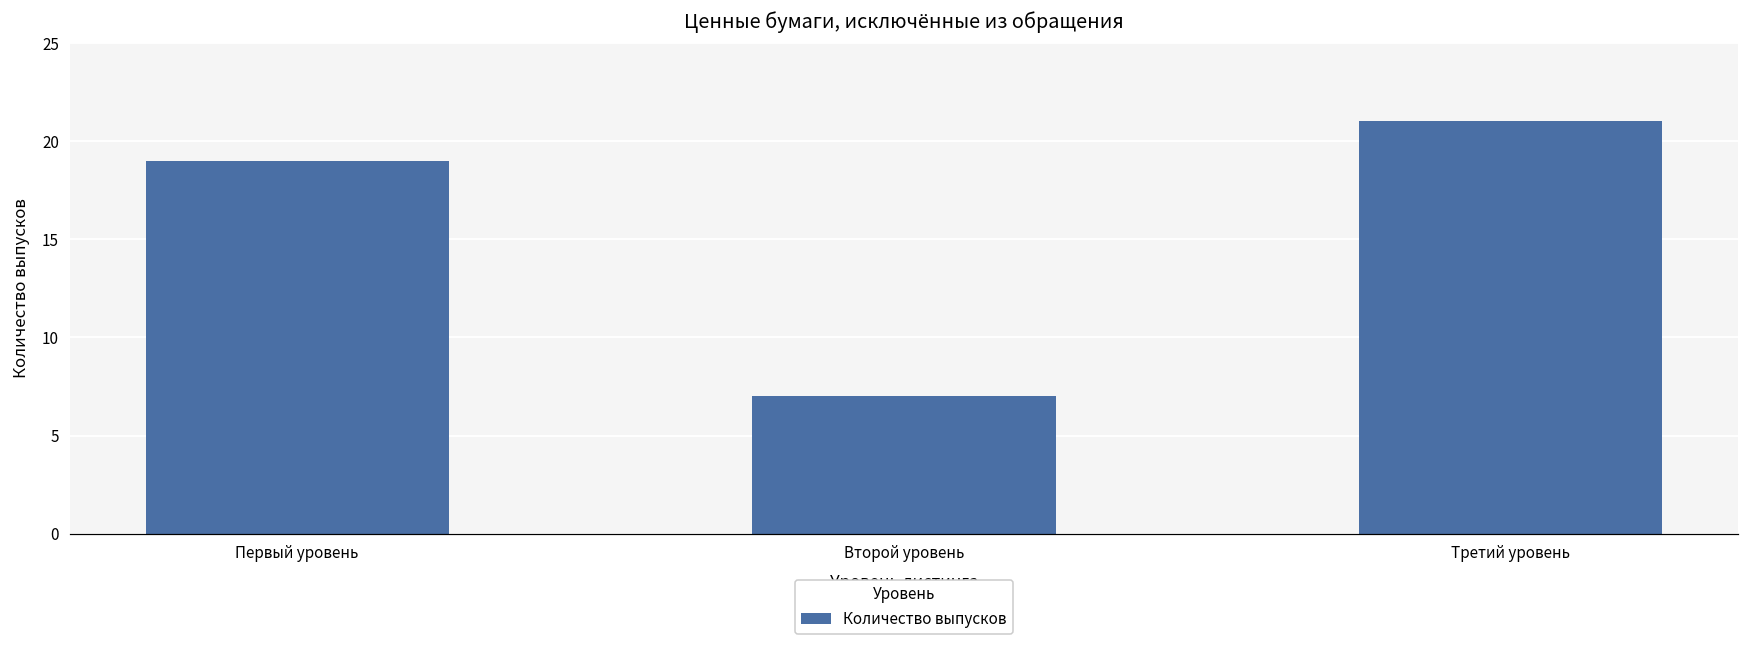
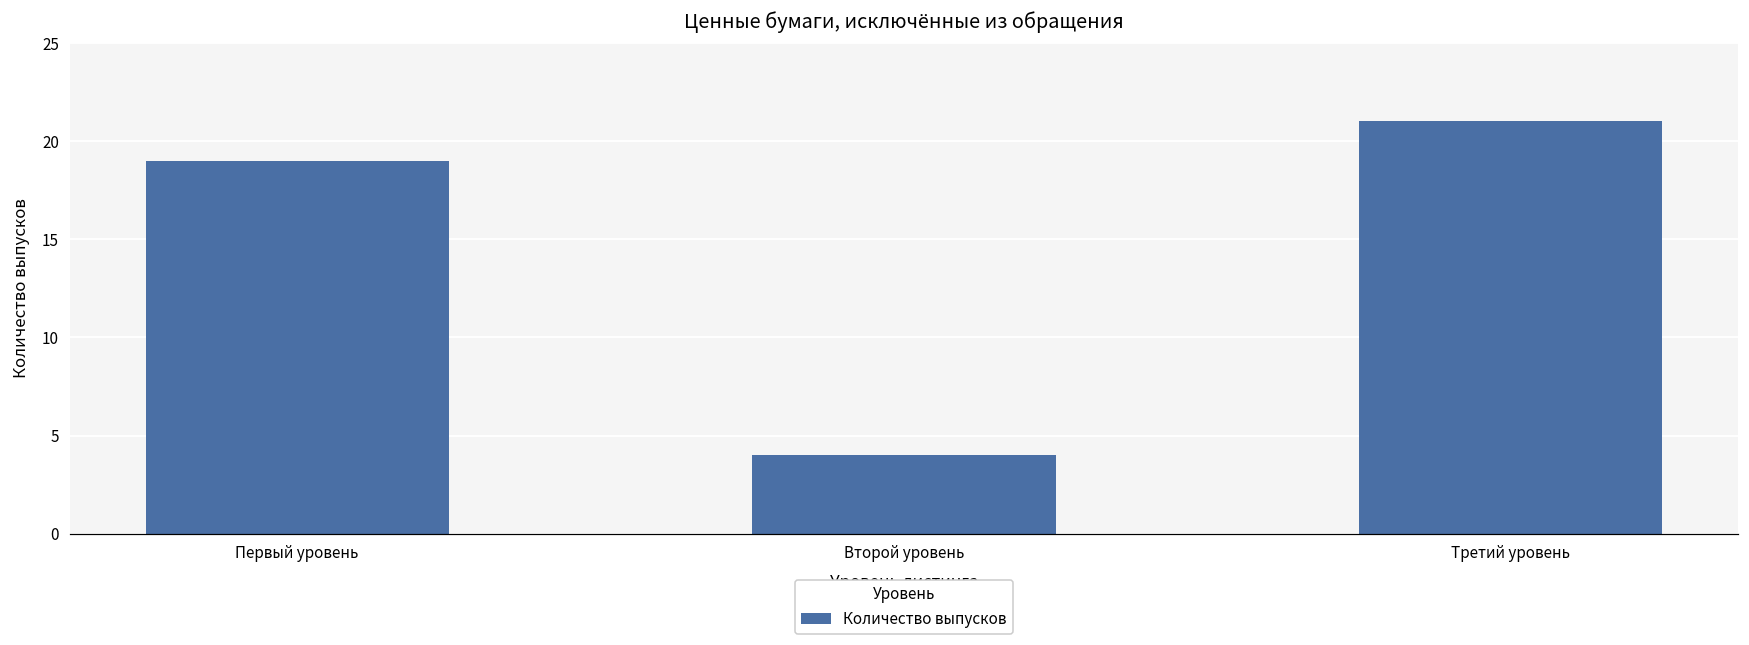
Второй уровень: 7 -> 4
